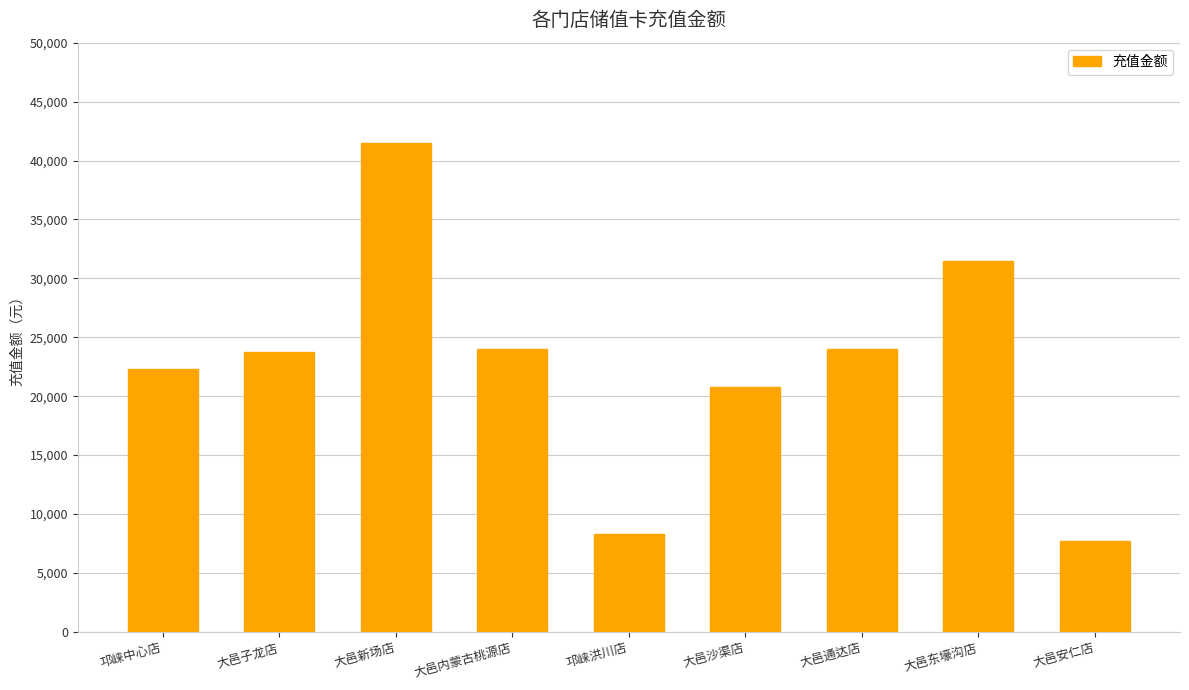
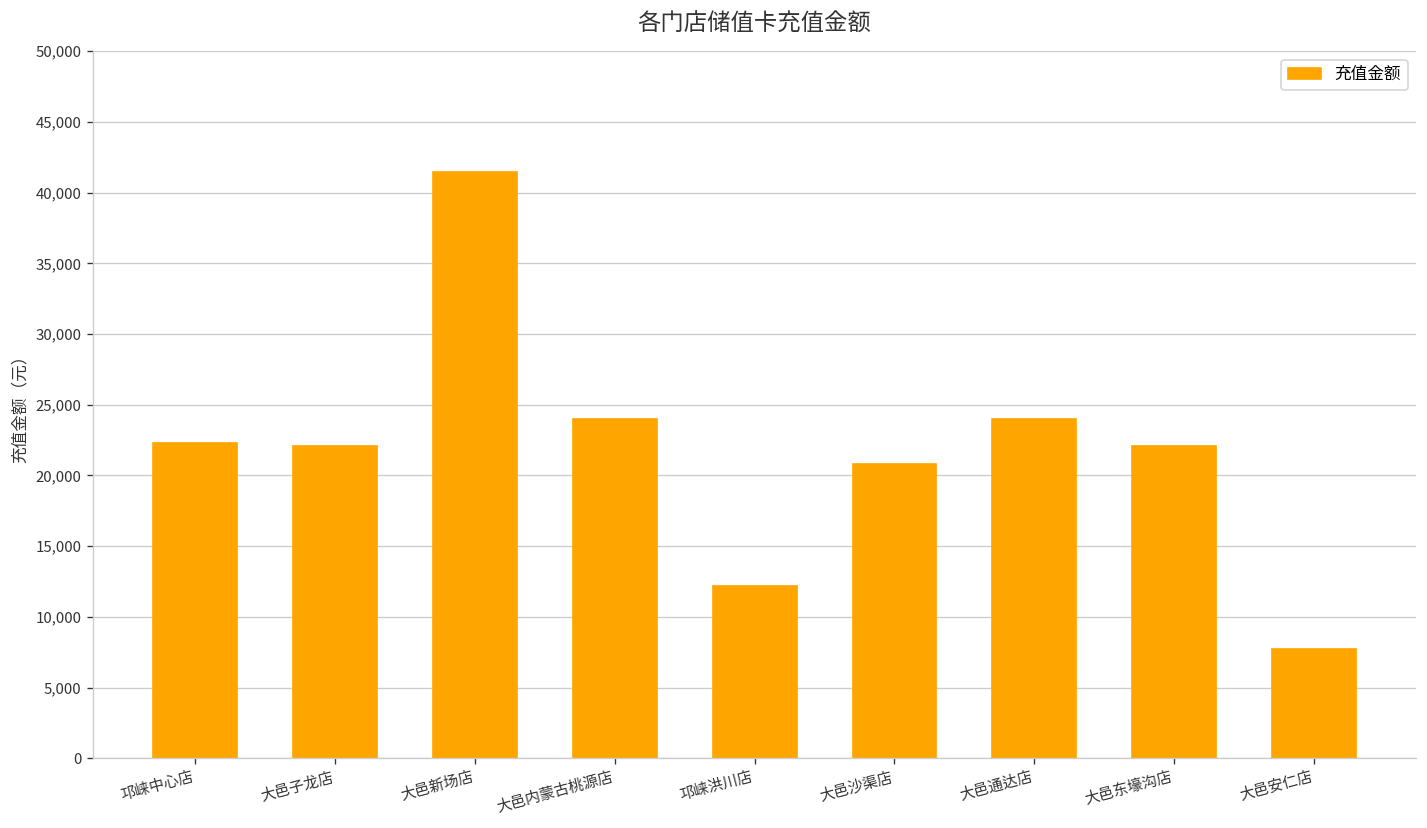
大邑子龙店: 23,700 -> 22,100
邛崃洪川店: 8,300 -> 12,200
大邑东壕沟店: 31,500 -> 22,100
